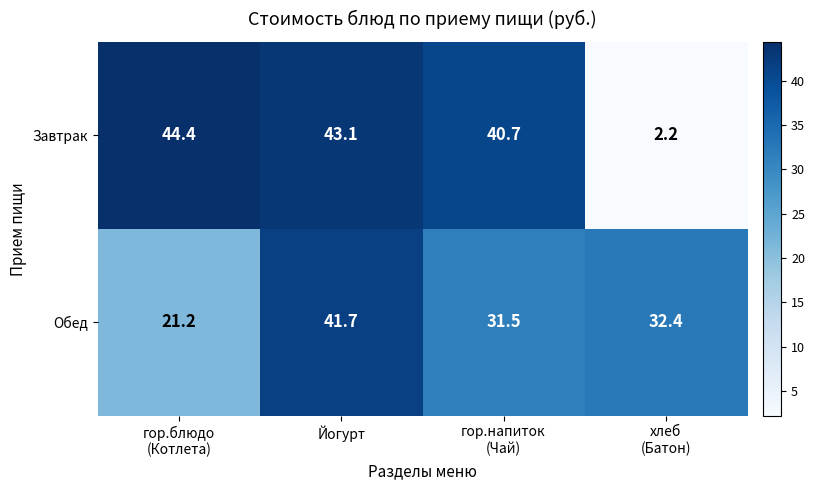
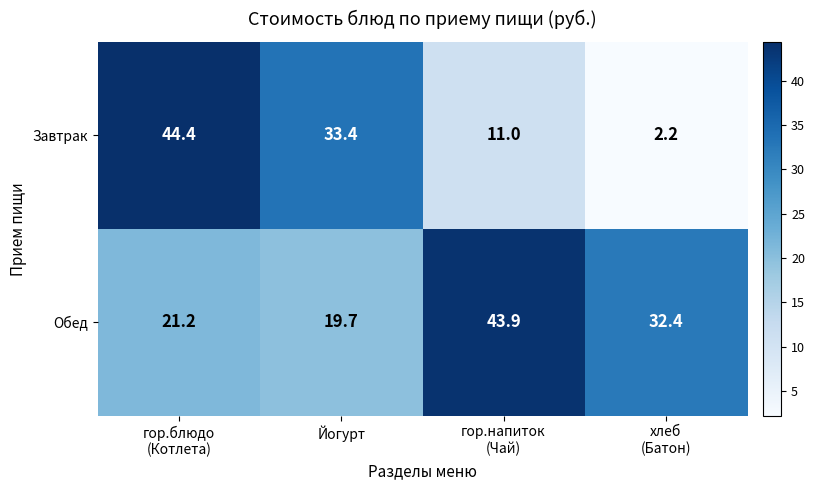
Завтрак, Йогурт: 43.1 -> 33.4
Завтрак, гор.напиток (Чай): 40.7 -> 11.0
Обед, Йогурт: 41.7 -> 19.7
Обед, гор.напиток (Чай): 31.5 -> 43.9
